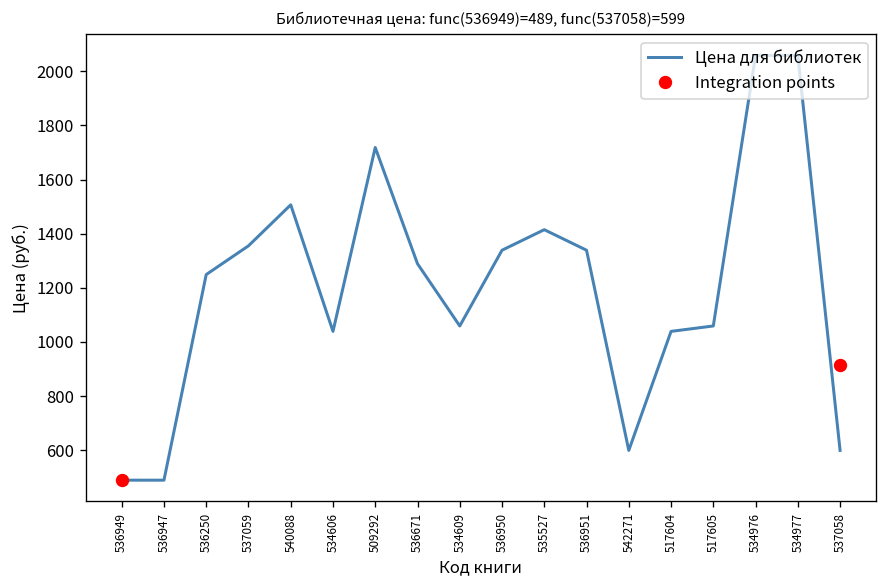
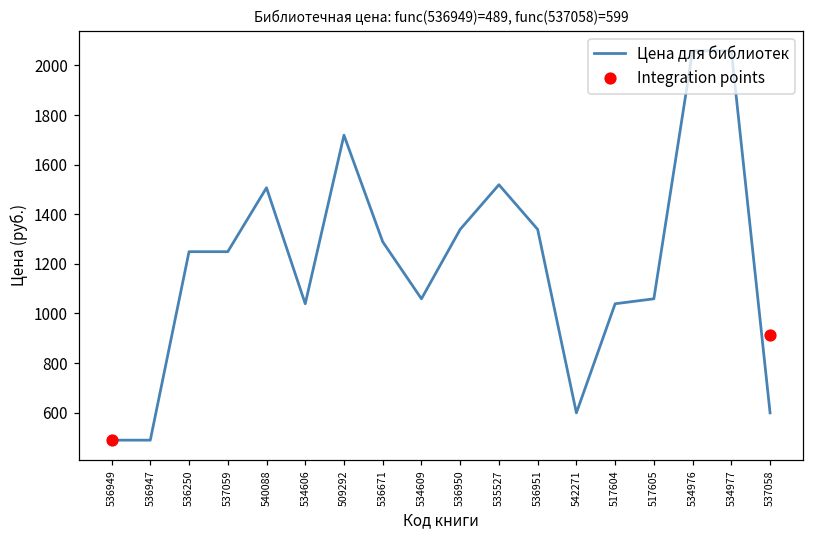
Цена для библиотек, 537059: 1360 -> 1250
Цена для библиотек, 535527: 1410 -> 1520
